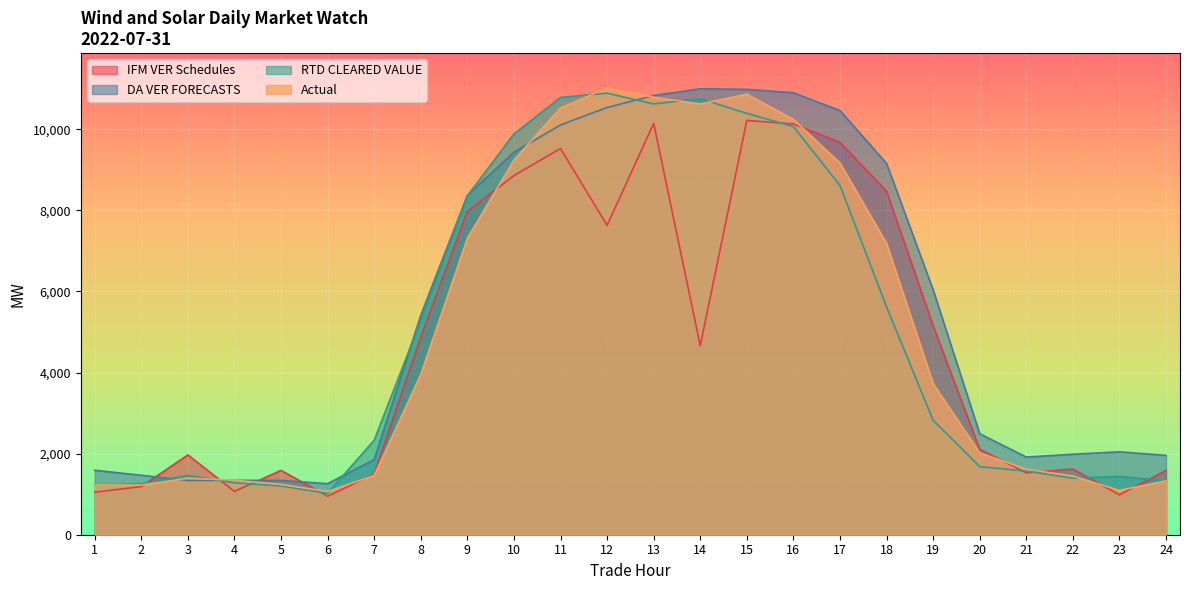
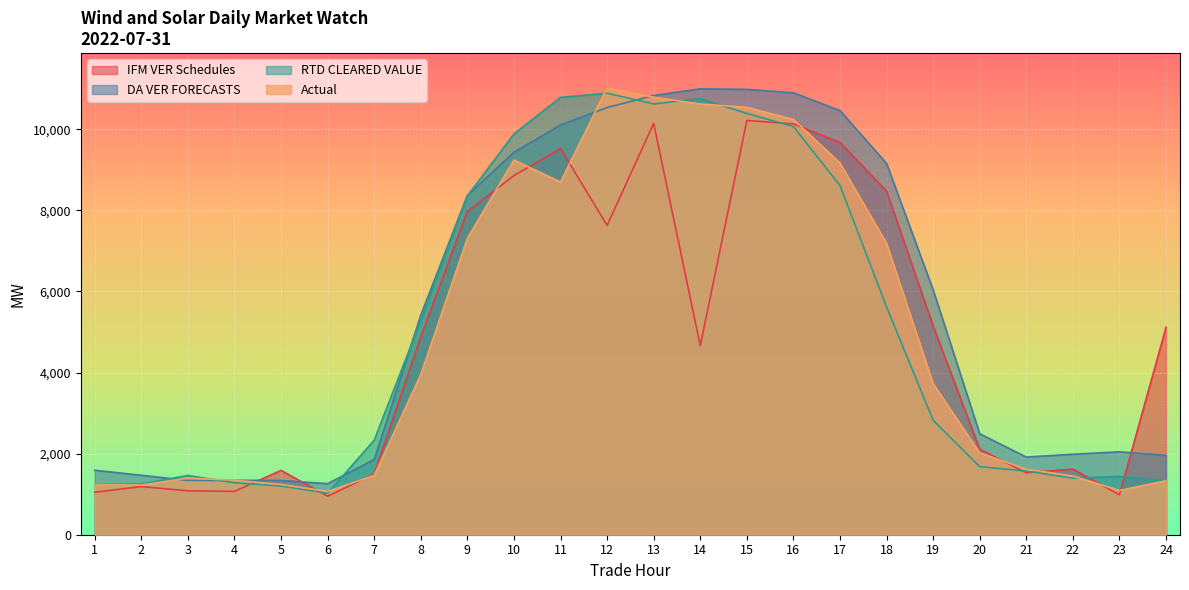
IFM VER Schedules, 3: 2,000 -> 1,100
Actual, 11: 10,500 -> 8,700
Actual, 15: 10,900 -> 10,500
IFM VER Schedules, 24: 1,600 -> 5,100
